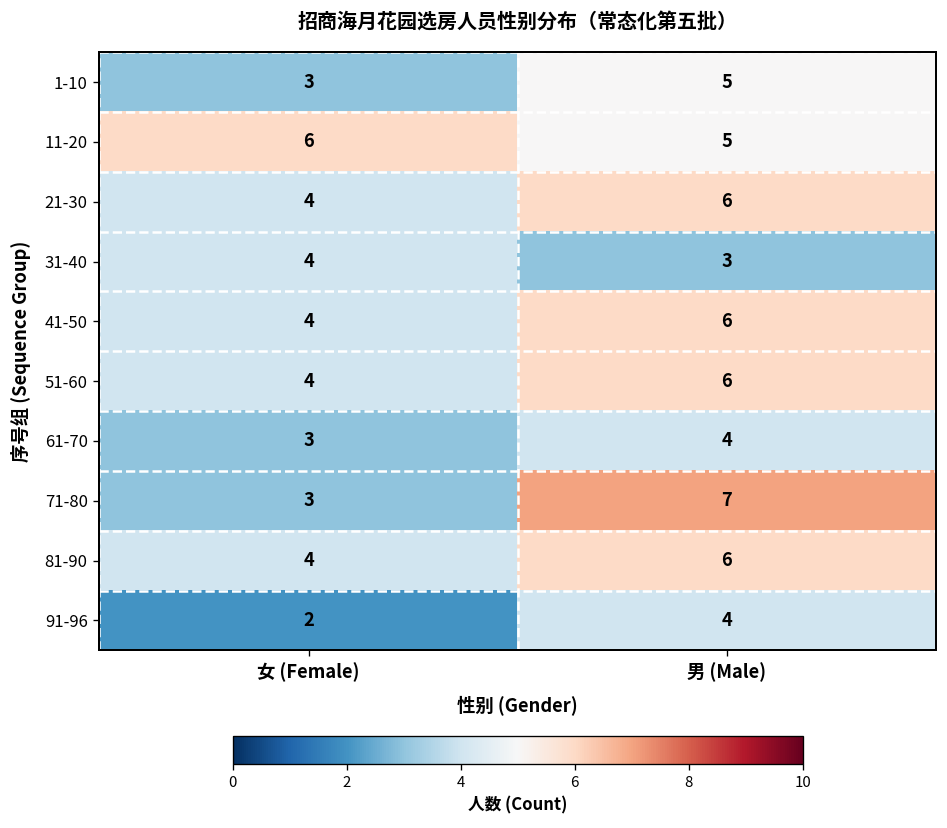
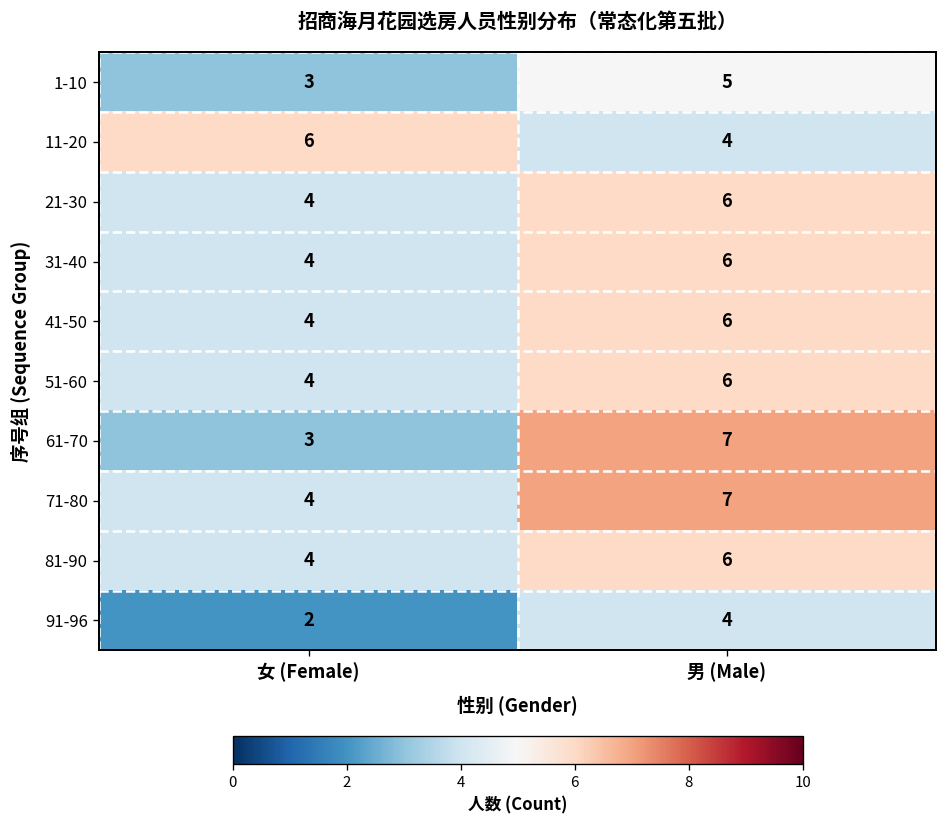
11-20, 男 (Male): 5 -> 4
31-40, 男 (Male): 3 -> 6
61-70, 男 (Male): 4 -> 7
71-80, 女 (Female): 3 -> 4
